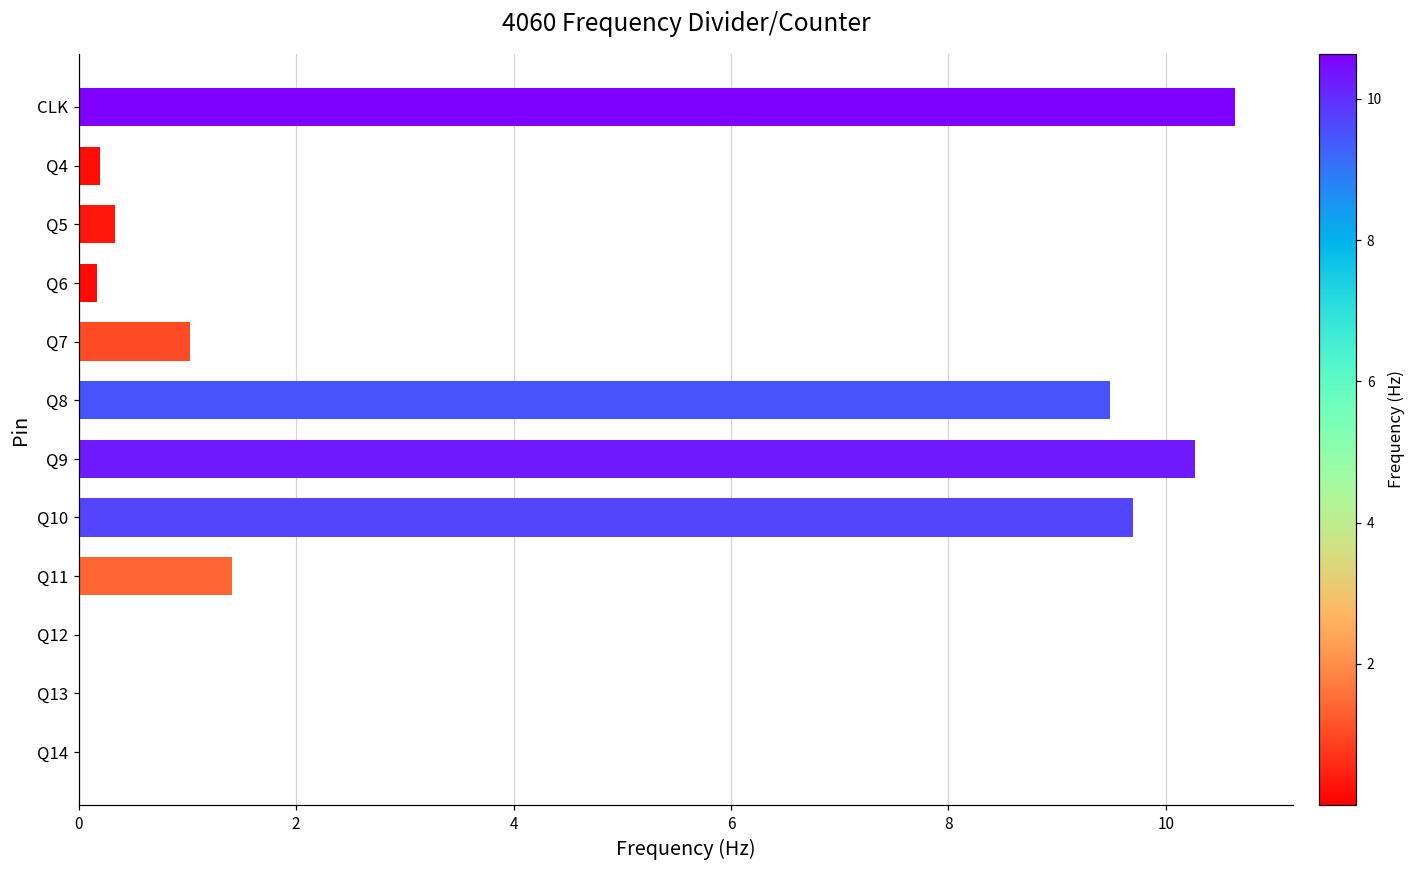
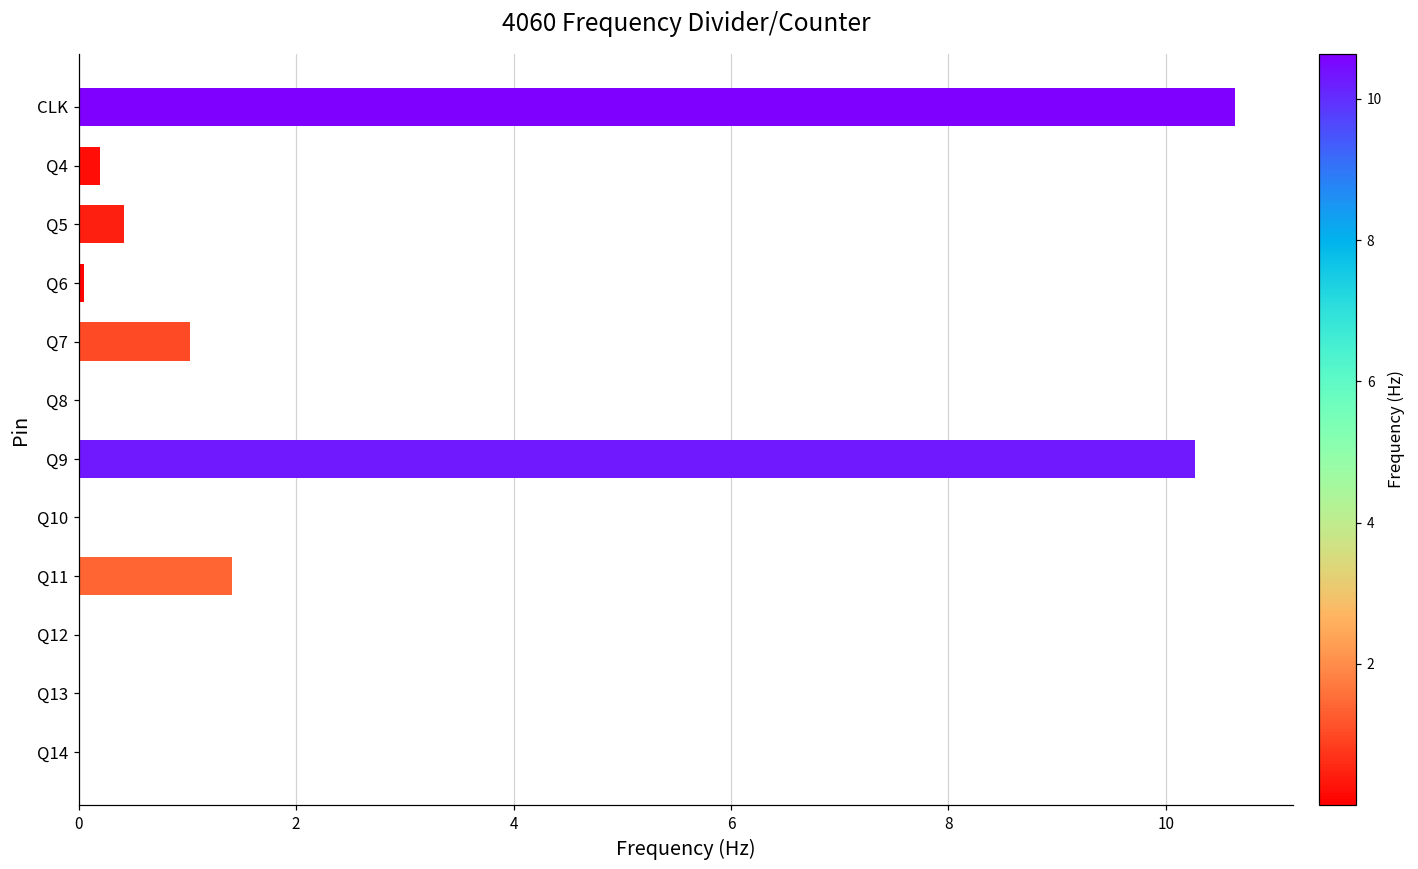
Q5: 0.3 -> 0.4
Q6: 0.2 -> 0.0
Q8: 9.5 -> 0.0
Q10: 9.7 -> 0.0
